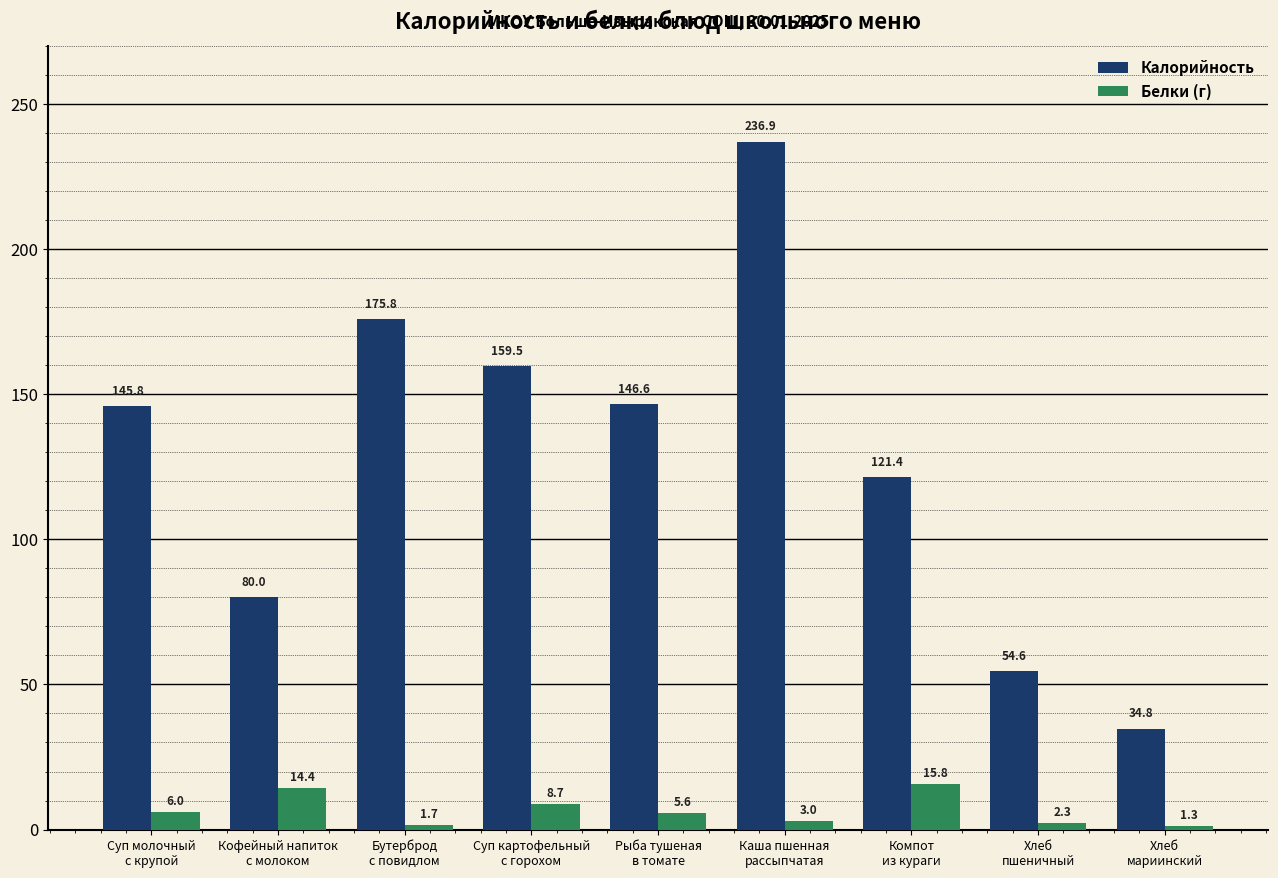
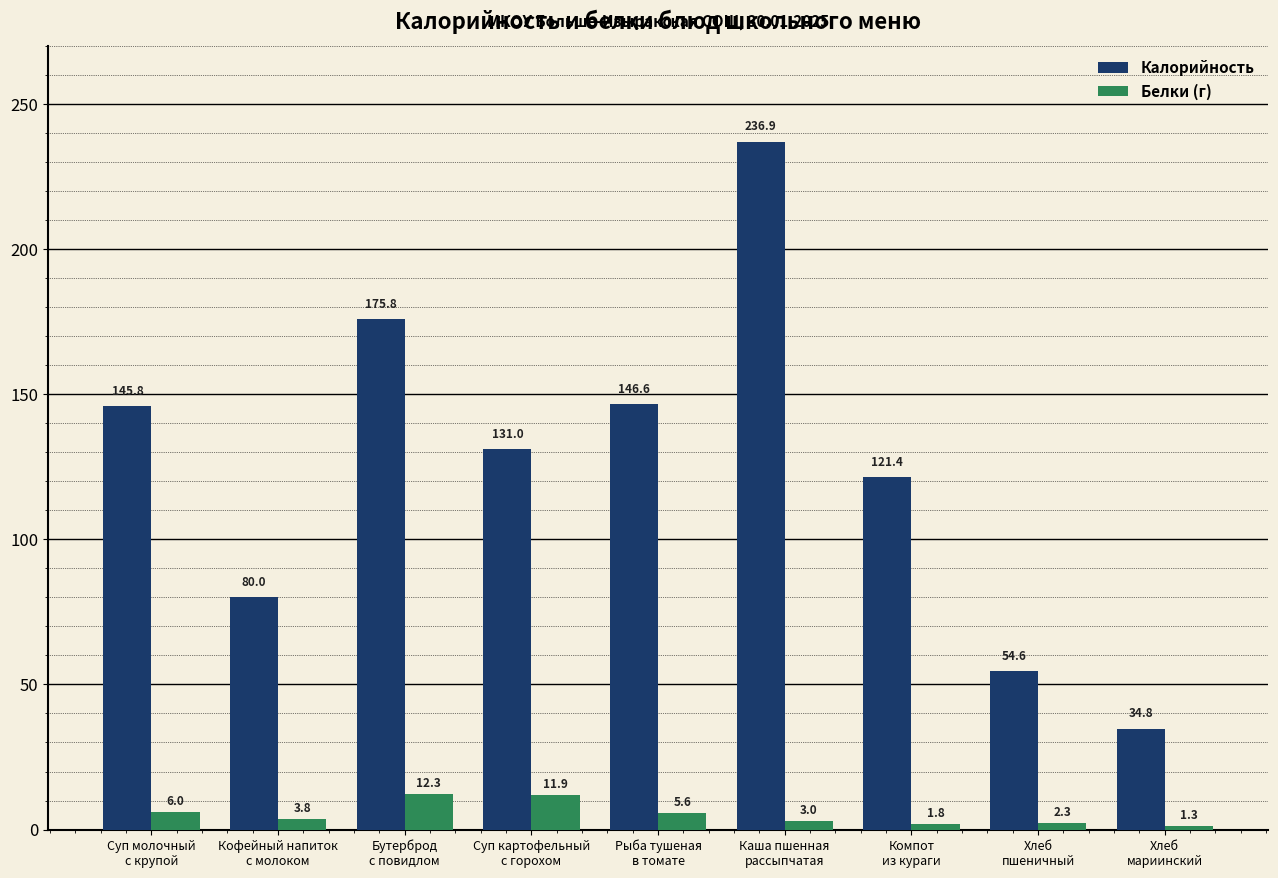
Белки (г), Кофейный напиток с молоком: 14.4 -> 3.8
Белки (г), Бутерброд с повидлом: 1.7 -> 12.3
Калорийность, Суп картофельный с горохом: 159.5 -> 131.0
Белки (г), Суп картофельный с горохом: 8.7 -> 11.9
Белки (г), Компот из кураги: 15.8 -> 1.8
